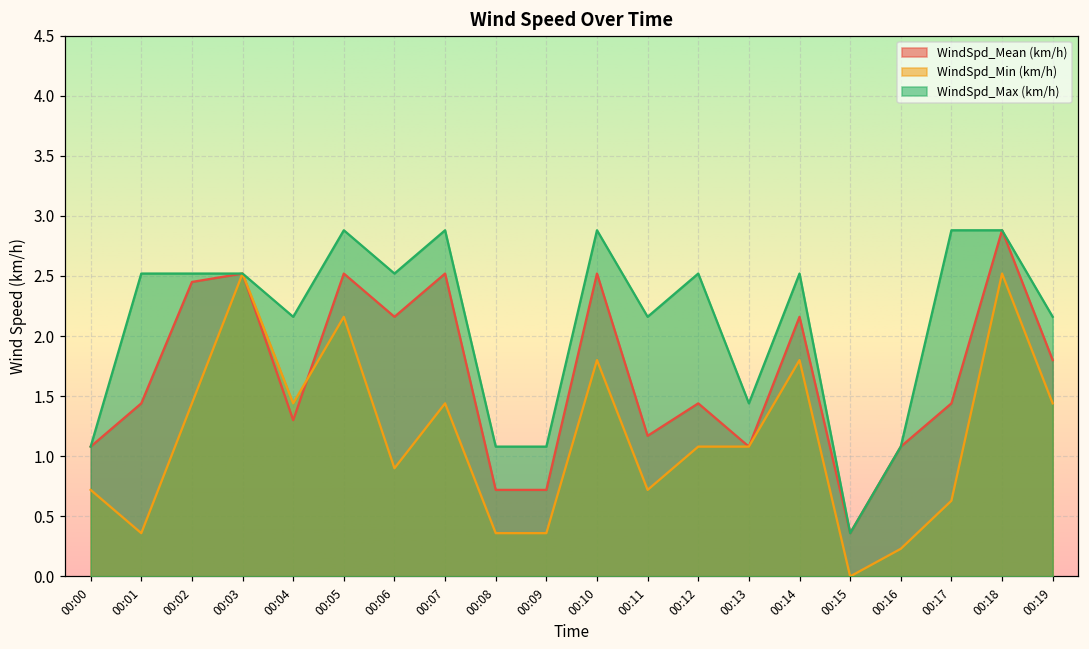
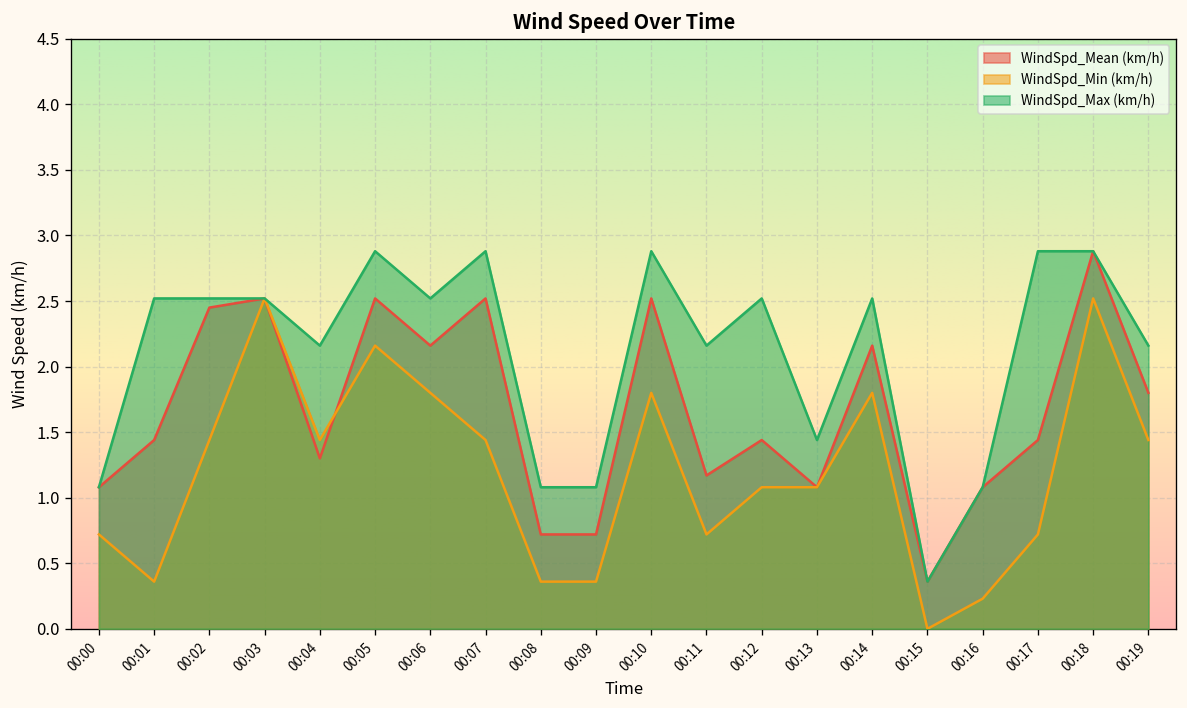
WindSpd_Min (km/h), 00:06: 0.9 -> 1.8
WindSpd_Min (km/h), 00:17: 0.63 -> 0.72
